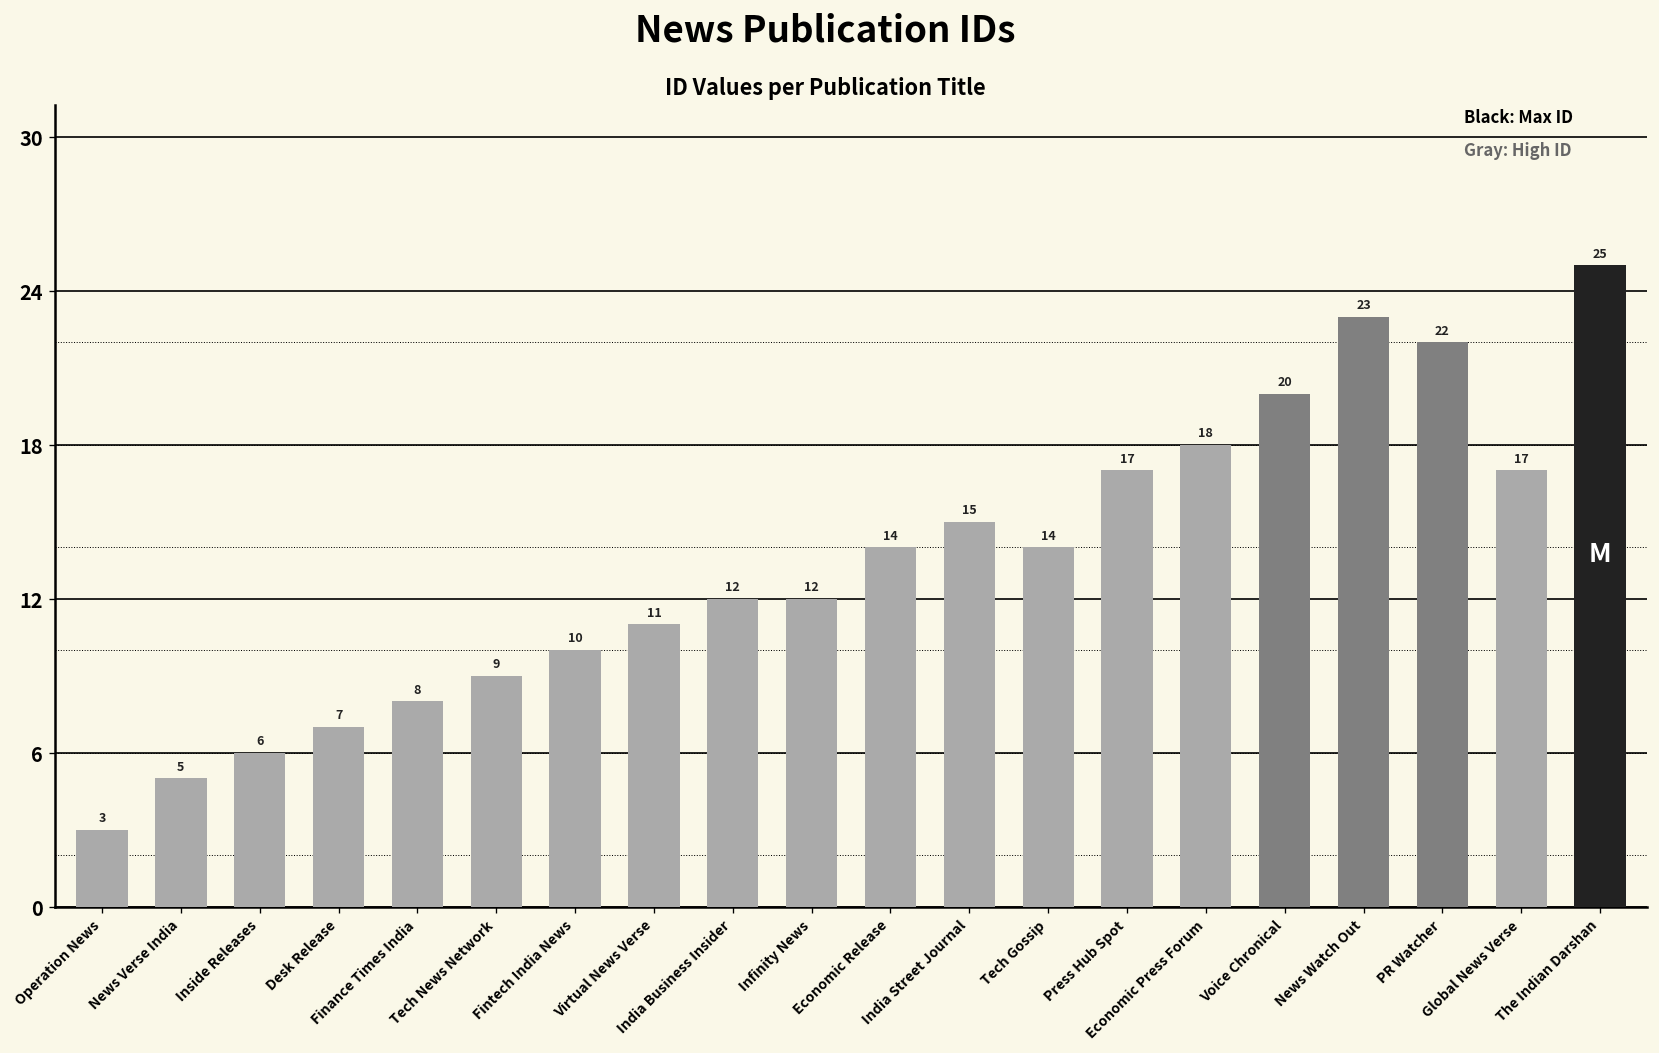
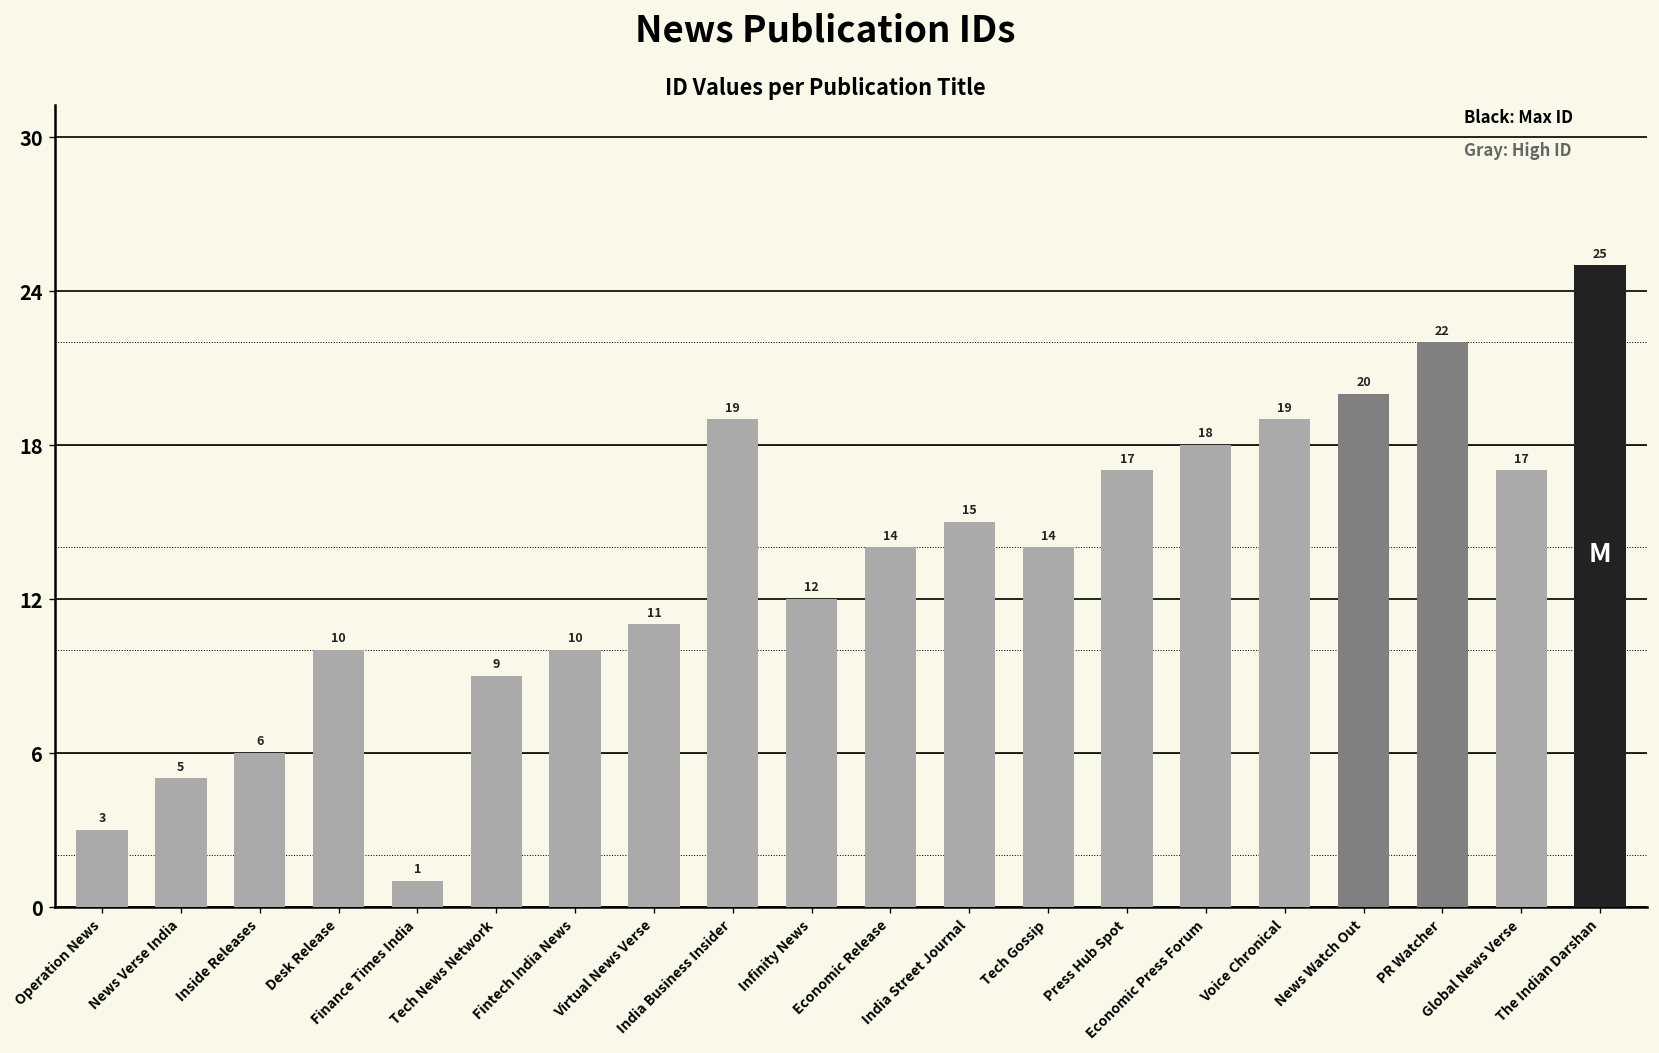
Desk Release: 7 -> 10
Finance Times India: 8 -> 1
India Business Insider: 12 -> 19
Voice Chronical: 20 -> 19
News Watch Out: 23 -> 20
